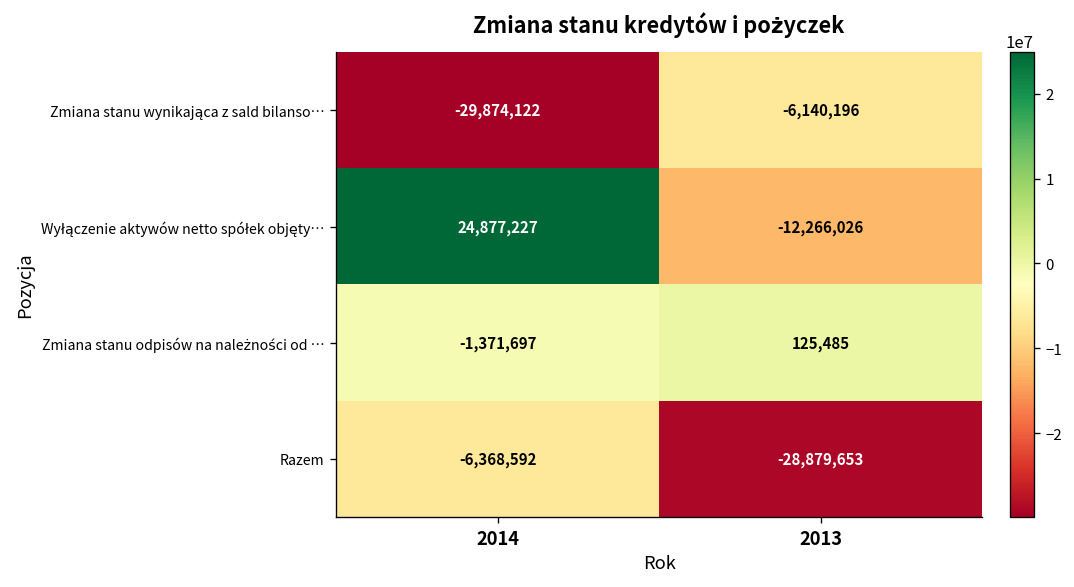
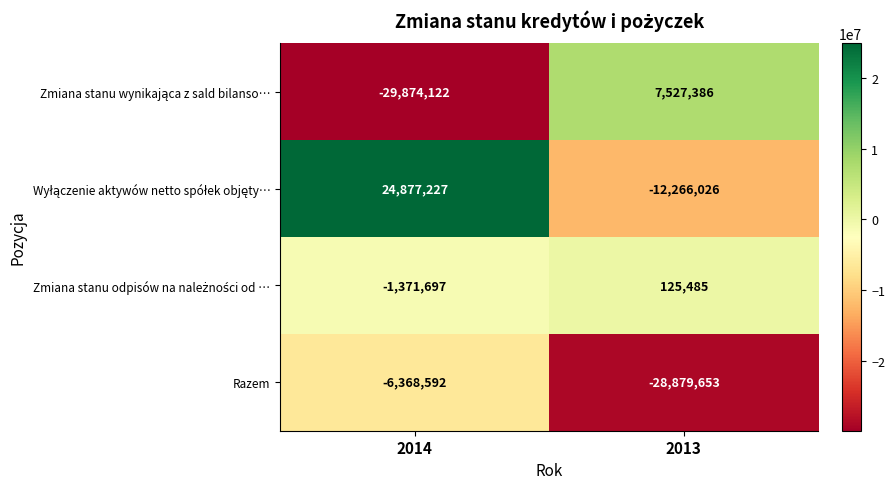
Zmiana stanu wynikająca z sald bilanso…, 2013: -6,140,196 -> 7,527,386
